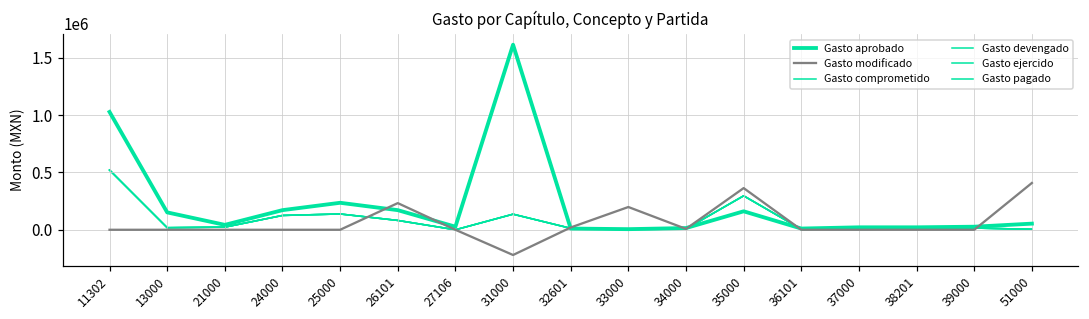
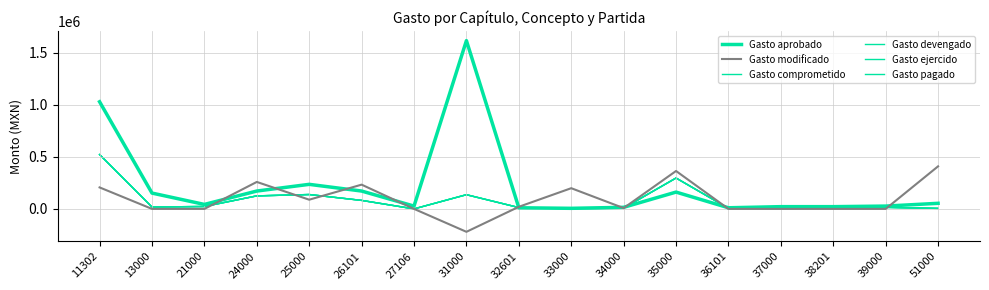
Gasto modificado, 11302: 0 -> 210000
Gasto modificado, 24000: 0 -> 260000
Gasto modificado, 25000: 0 -> 90000
